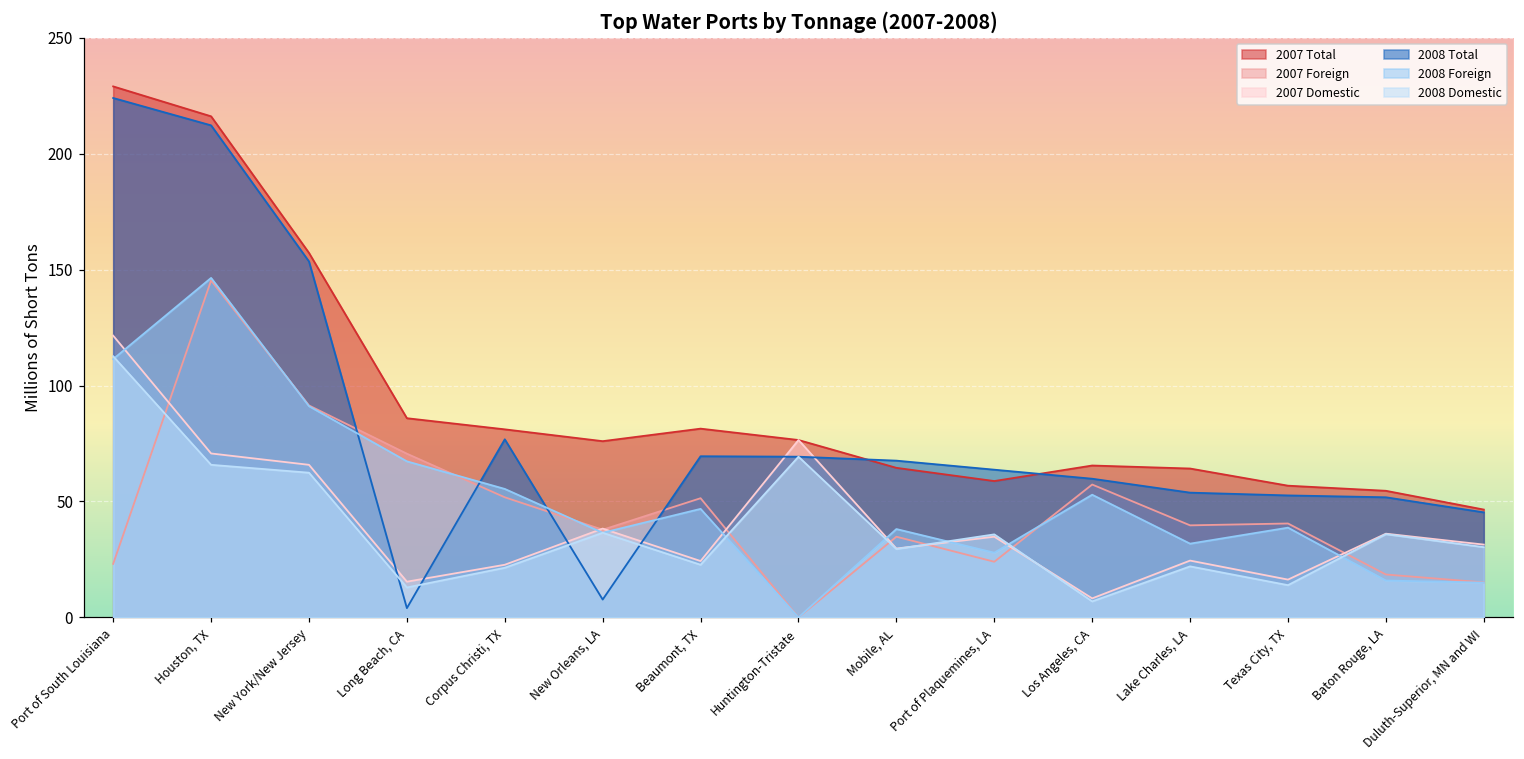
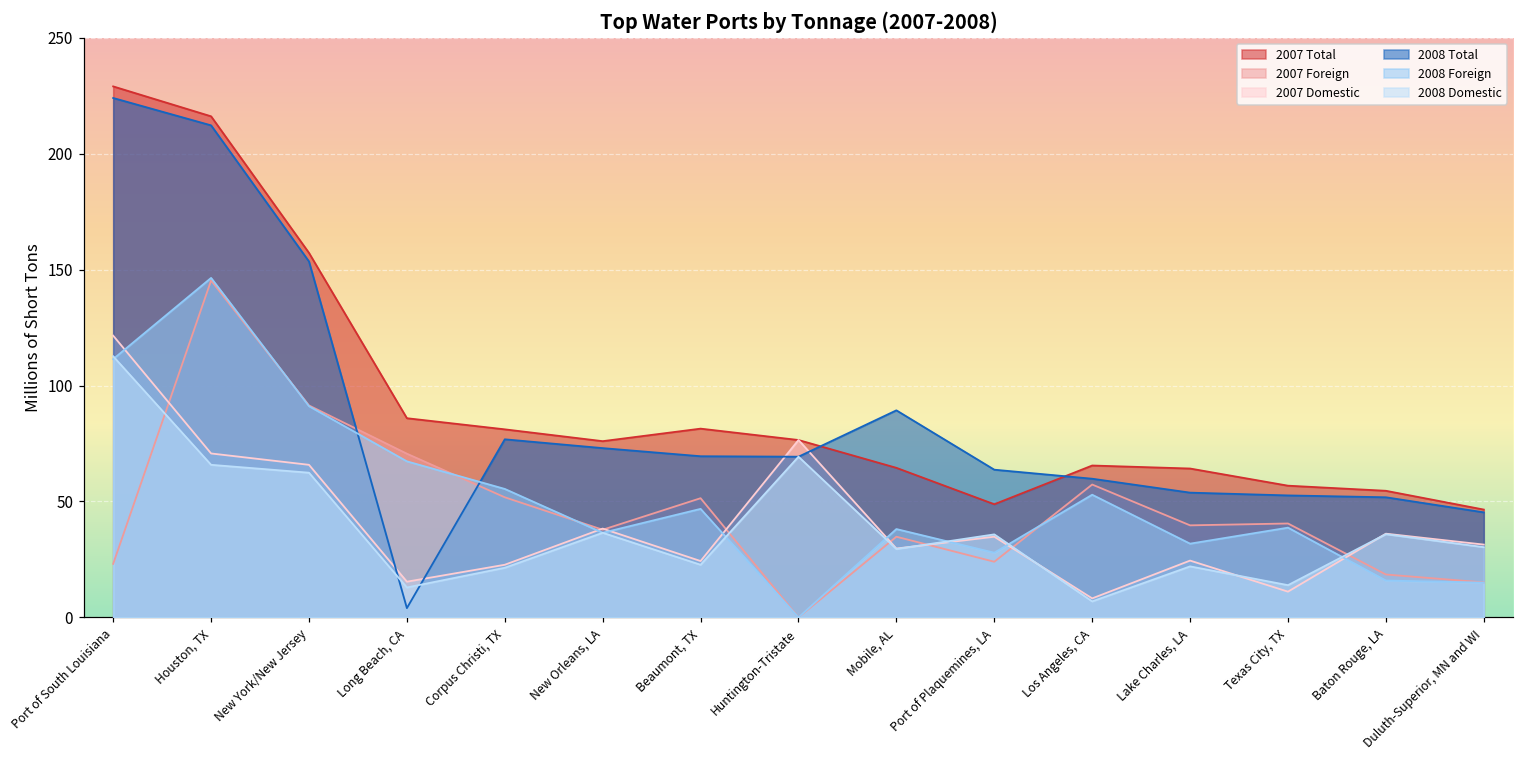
2008 Total, New Orleans, LA: 8 -> 73
2008 Total, Mobile, AL: 68 -> 89
2007 Total, Port of Plaquemines, LA: 59 -> 49
2007 Domestic, Texas City, TX: 16 -> 11
